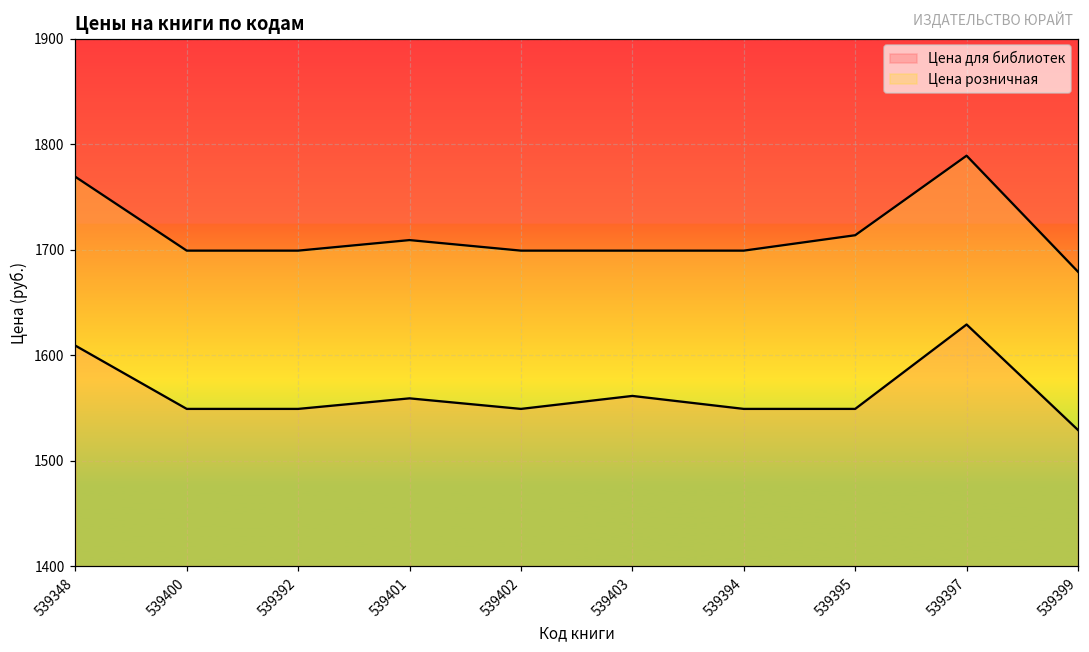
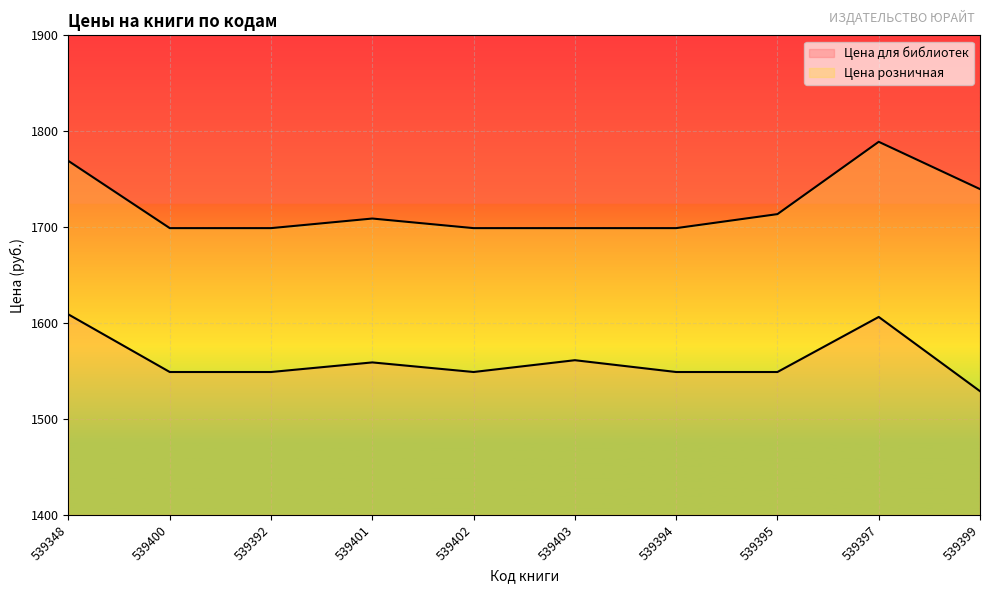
Цена для библиотек, 539397: 1630 -> 1610
Цена розничная, 539399: 1680 -> 1740
